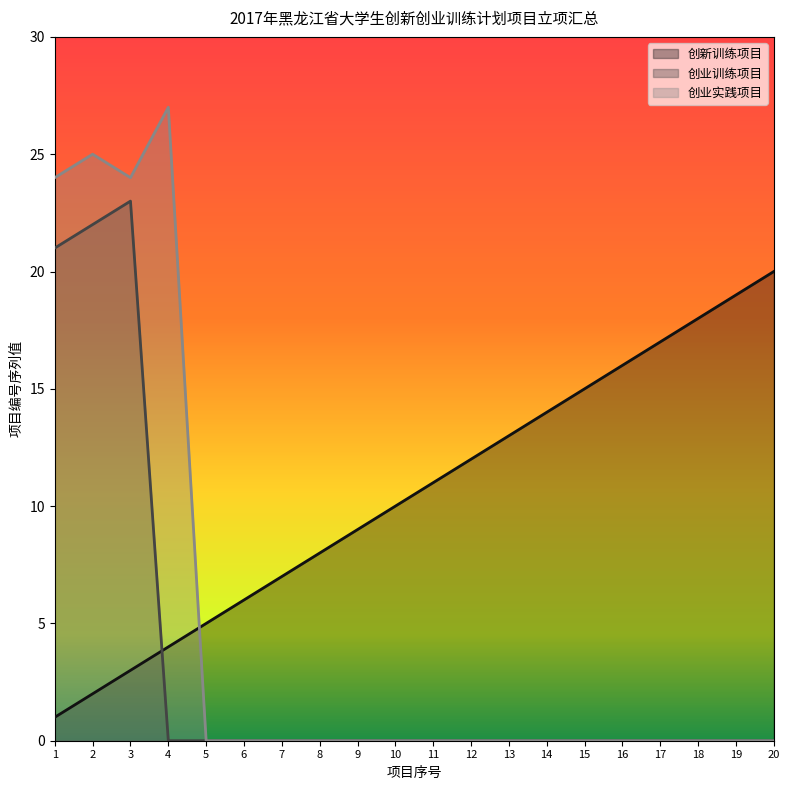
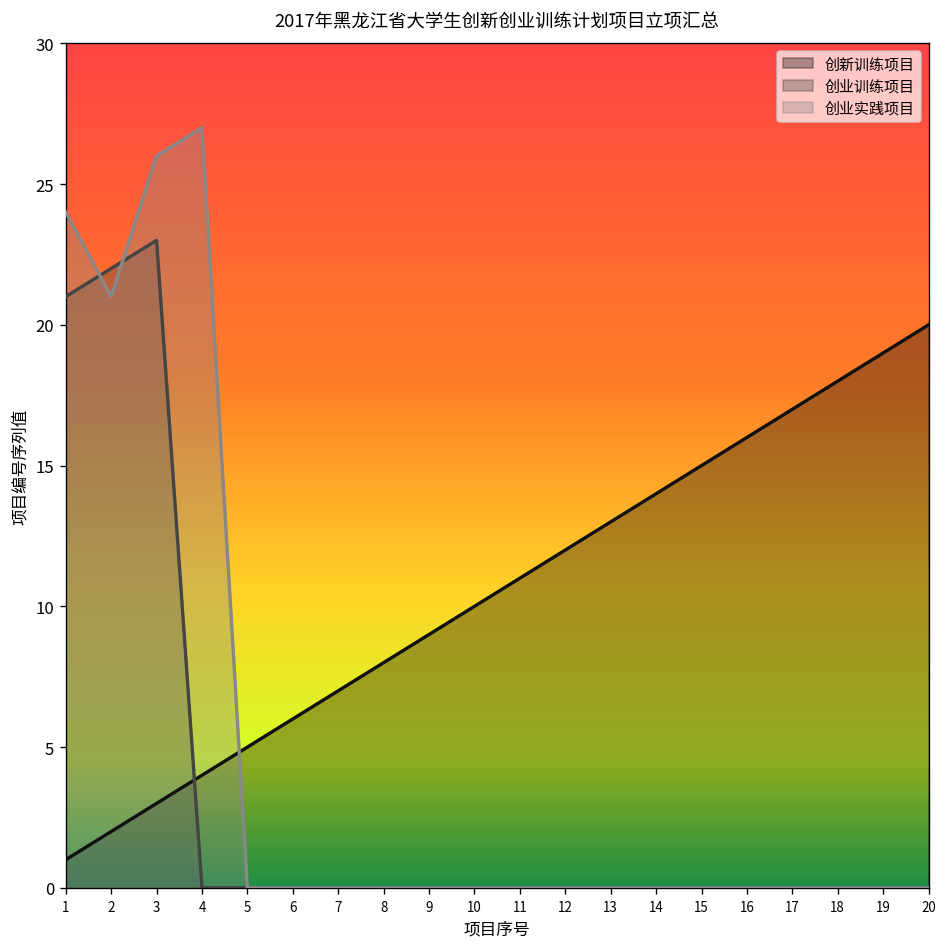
创业实践项目, 2: 25 -> 21
创业实践项目, 3: 24 -> 26
